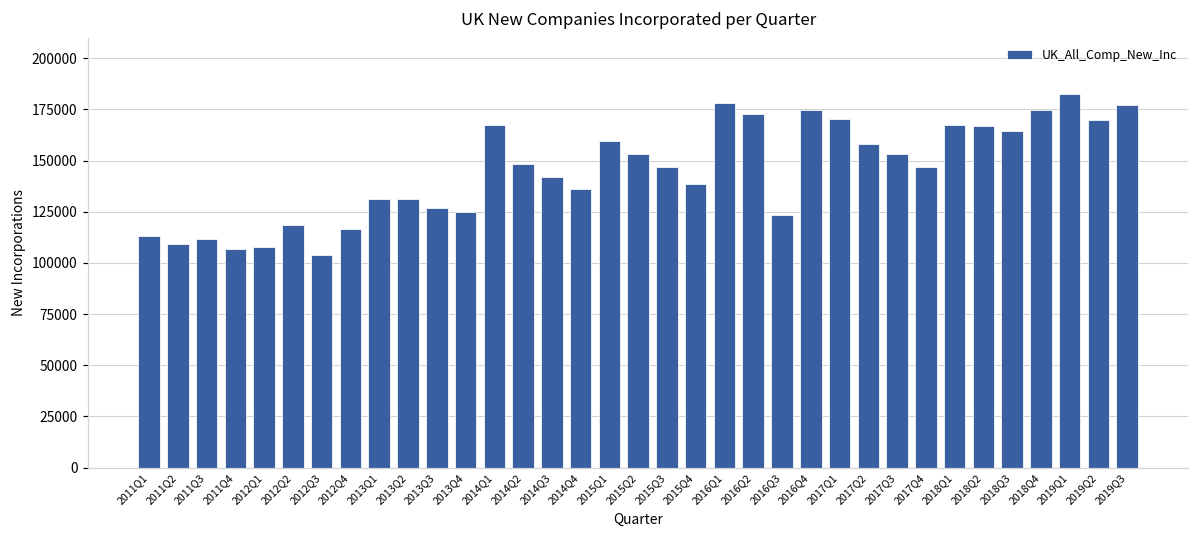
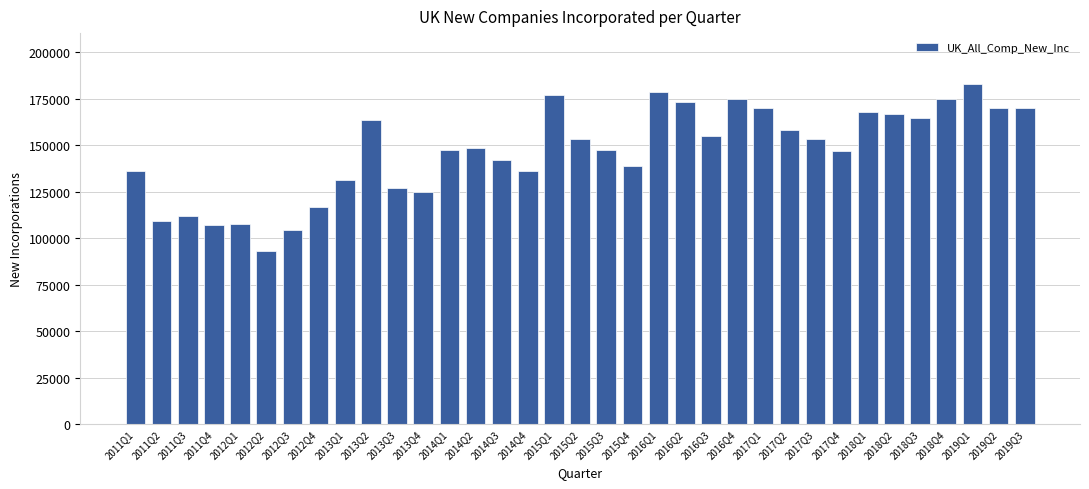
2011Q1: 113000 -> 136000
2012Q2: 119000 -> 93000
2013Q2: 131000 -> 163000
2014Q1: 167000 -> 147000
2015Q1: 159000 -> 177000
2016Q3: 124000 -> 155000
2019Q3: 177000 -> 170000
